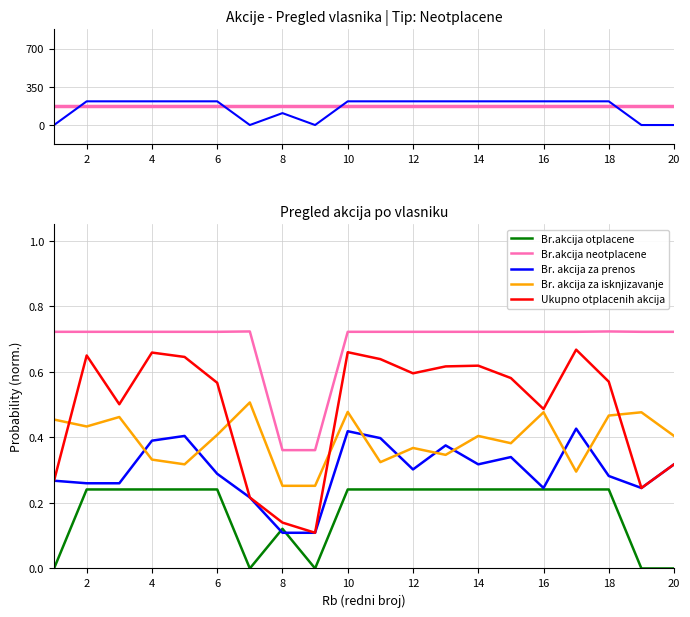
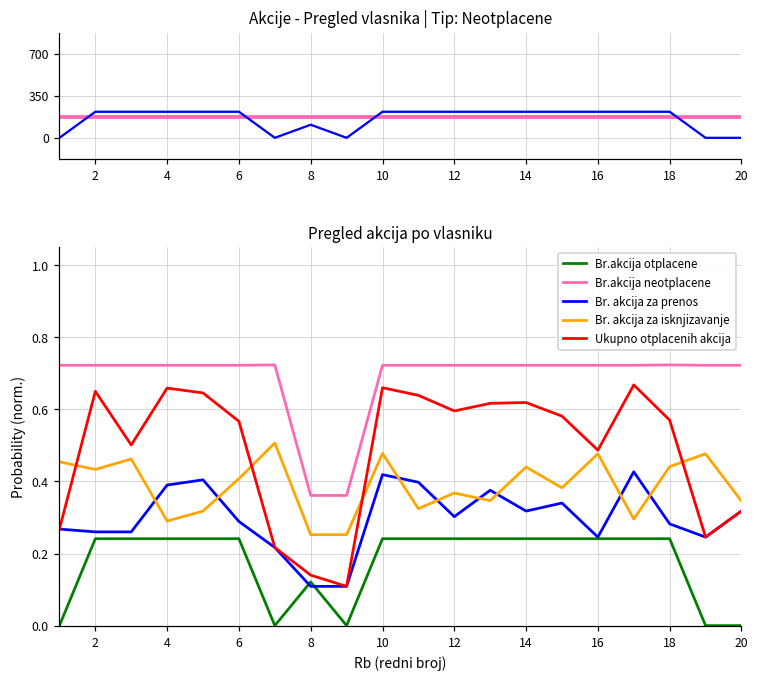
Pregled akcija po vlasniku, Br. akcija za isknjizavanje, 4: 0.33 -> 0.29
Pregled akcija po vlasniku, Br. akcija za isknjizavanje, 14: 0.40 -> 0.44
Pregled akcija po vlasniku, Br. akcija za isknjizavanje, 18: 0.47 -> 0.44
Pregled akcija po vlasniku, Br. akcija za isknjizavanje, 20: 0.40 -> 0.35
